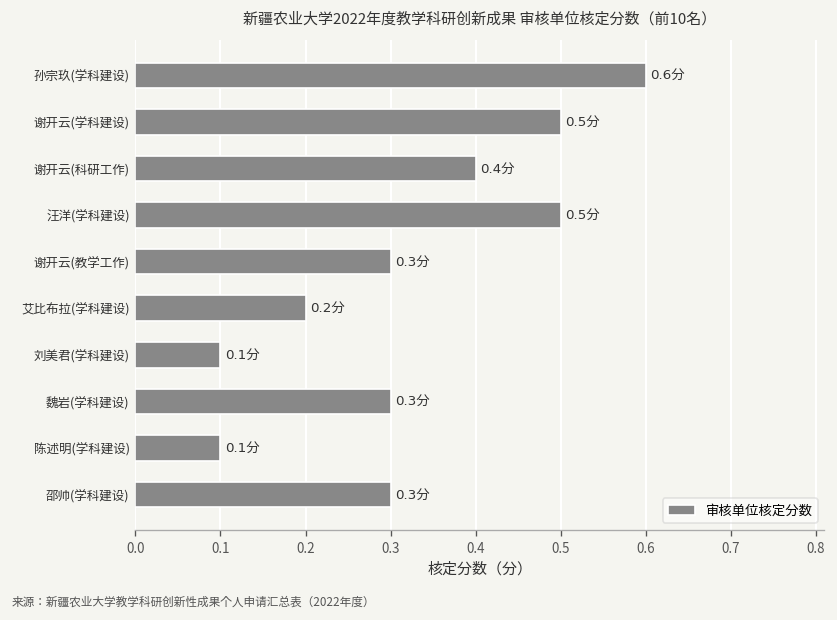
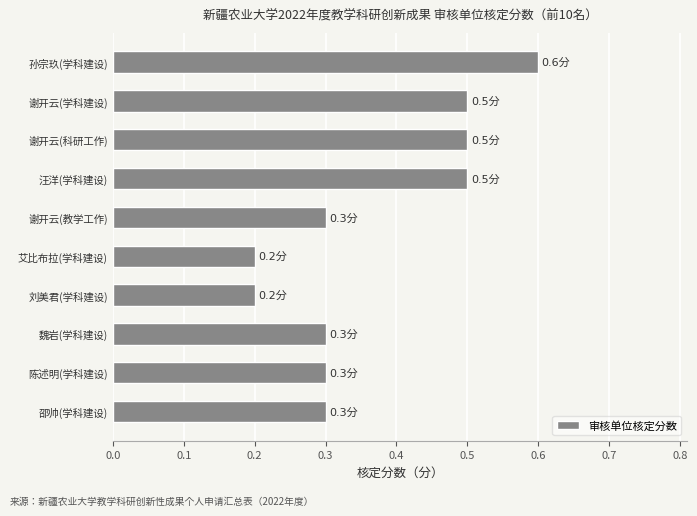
谢开云(科研工作): 0.4分 -> 0.5分
刘美君(学科建设): 0.1分 -> 0.2分
陈述明(学科建设): 0.1分 -> 0.3分
